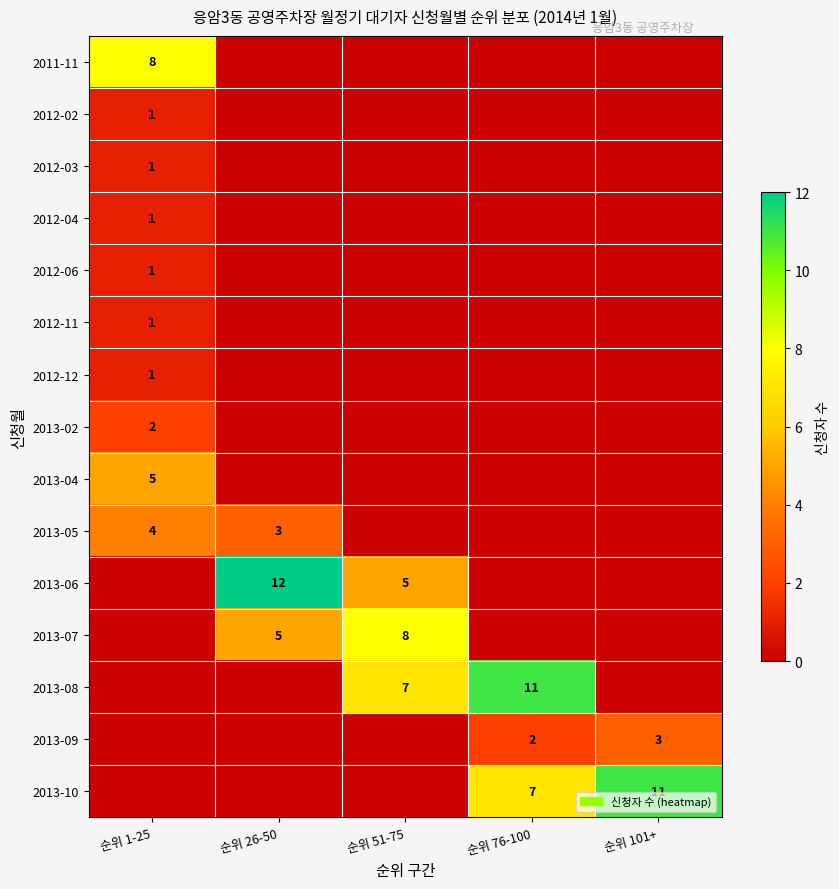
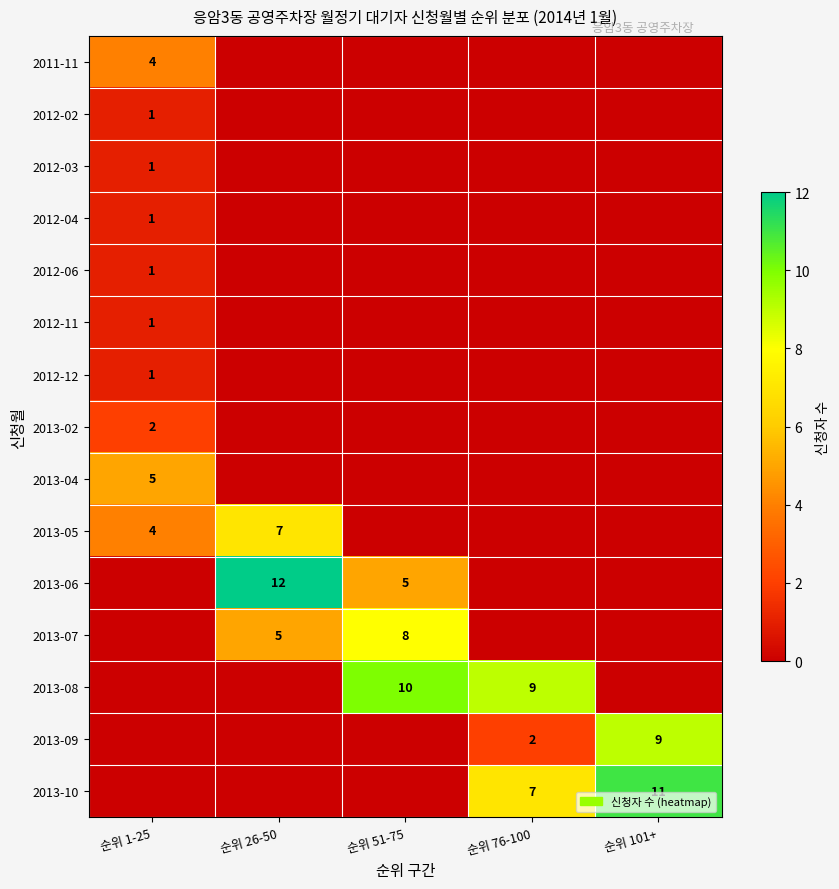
2011-11, 순위 1-25: 8 -> 4
2013-05, 순위 26-50: 3 -> 7
2013-08, 순위 51-75: 7 -> 10
2013-08, 순위 76-100: 11 -> 9
2013-09, 순위 101+: 3 -> 9
